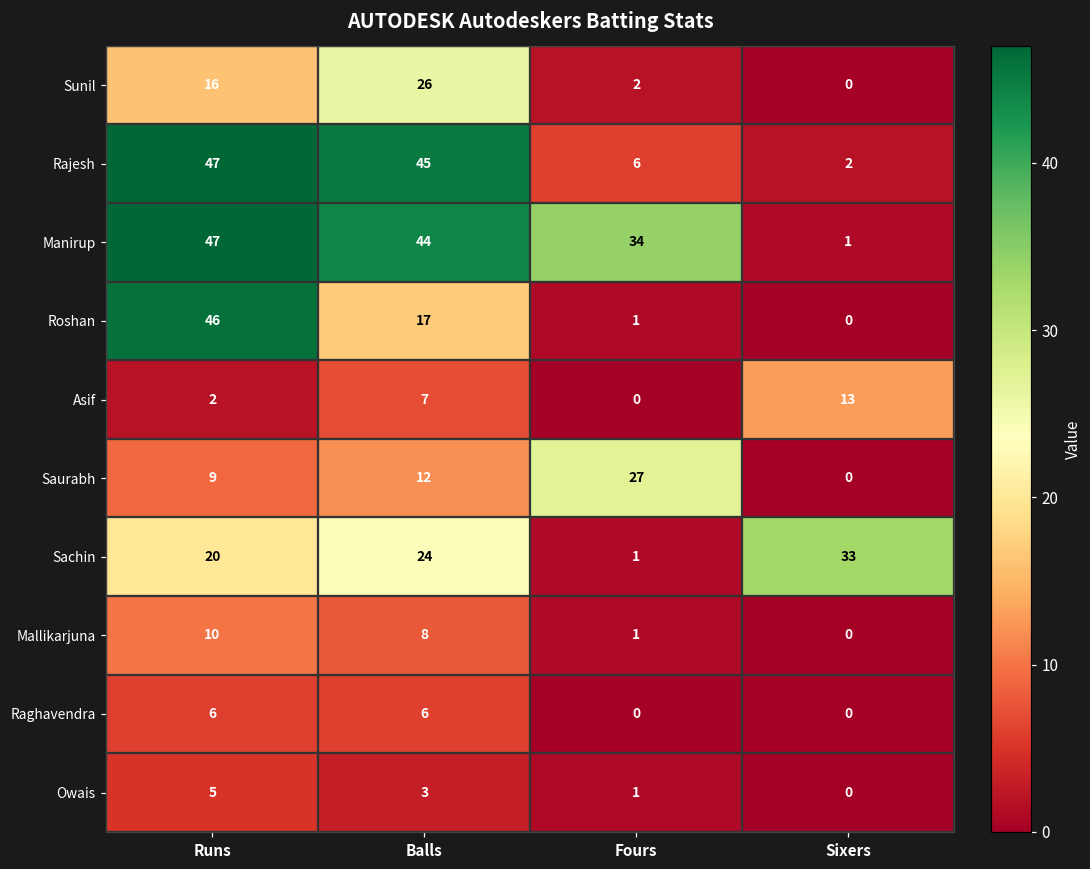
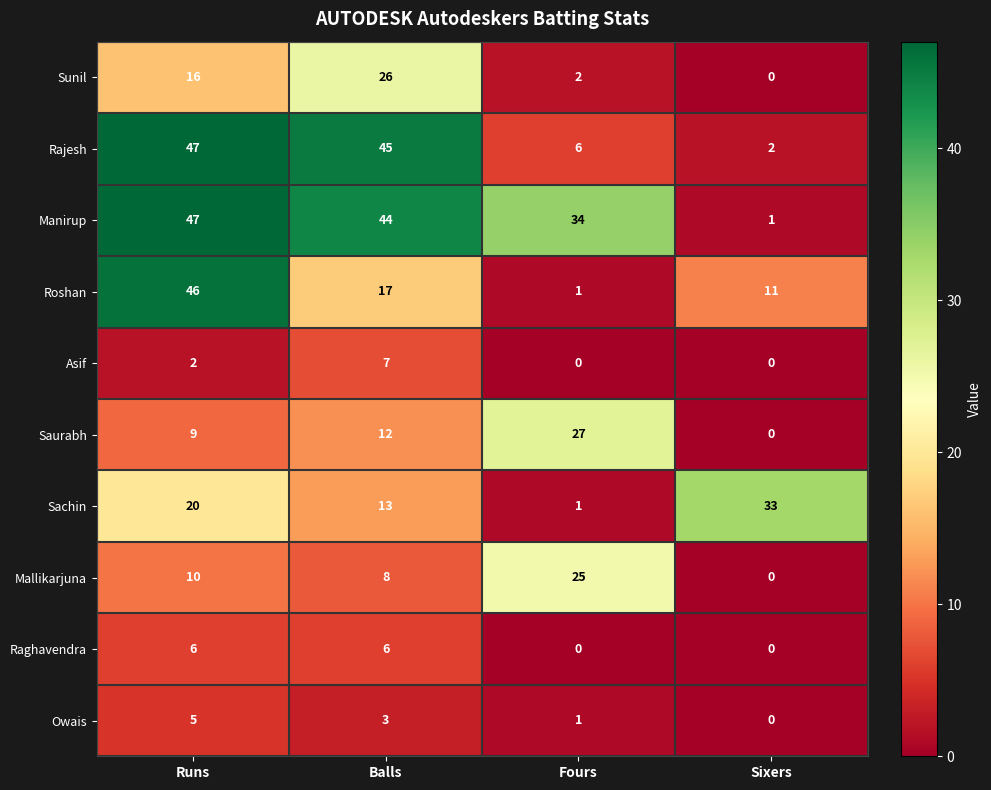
Roshan, Sixers: 0 -> 11
Asif, Sixers: 13 -> 0
Sachin, Balls: 24 -> 13
Mallikarjuna, Fours: 1 -> 25
